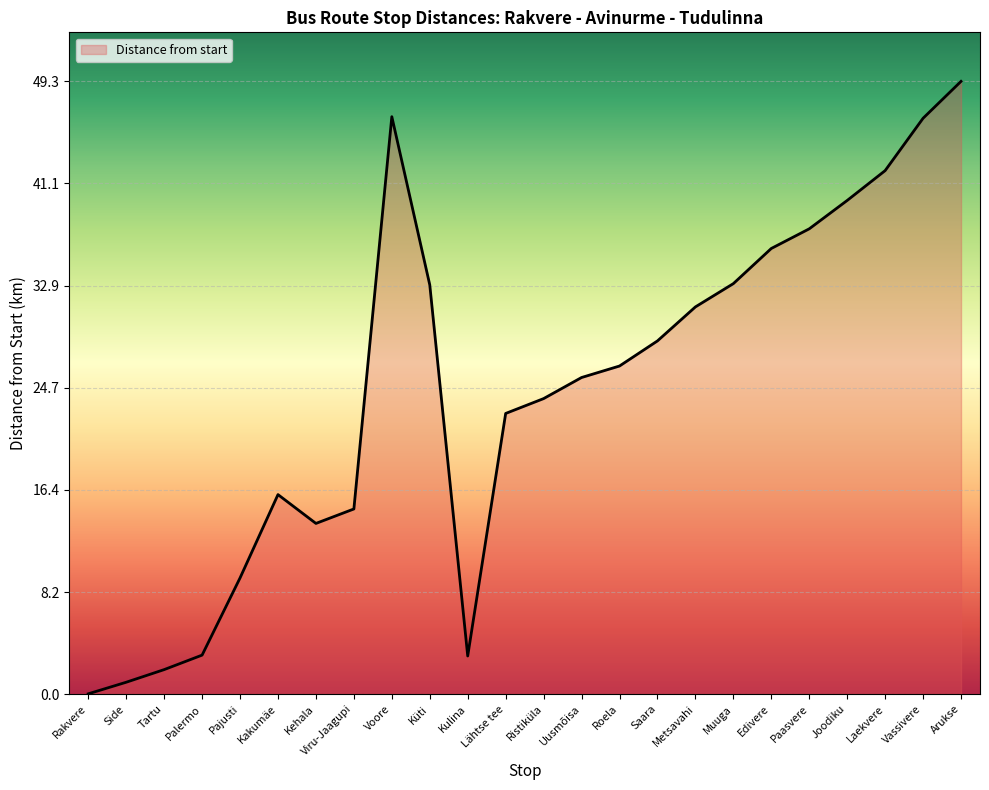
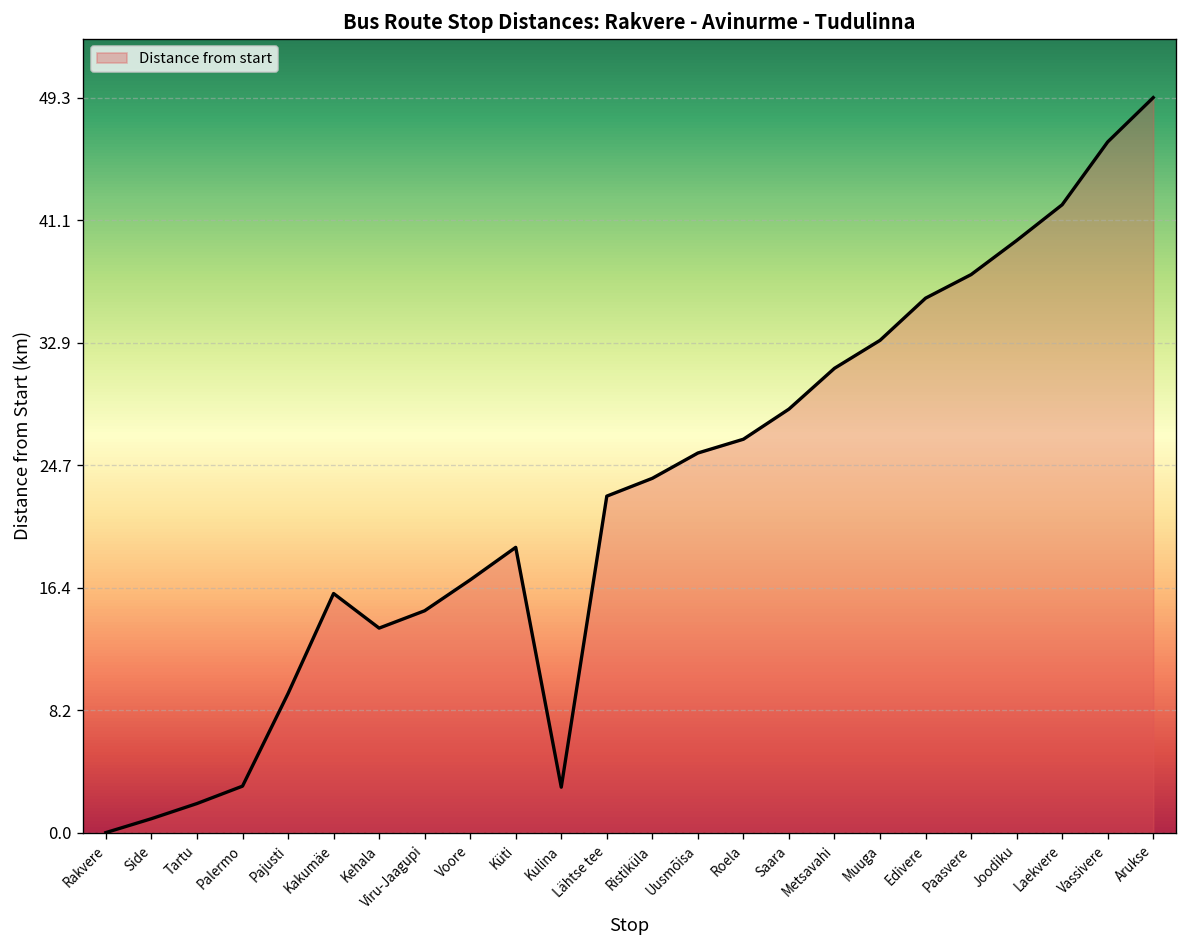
Voore: 46.5 -> 17.0
Küti: 33.0 -> 19.2
